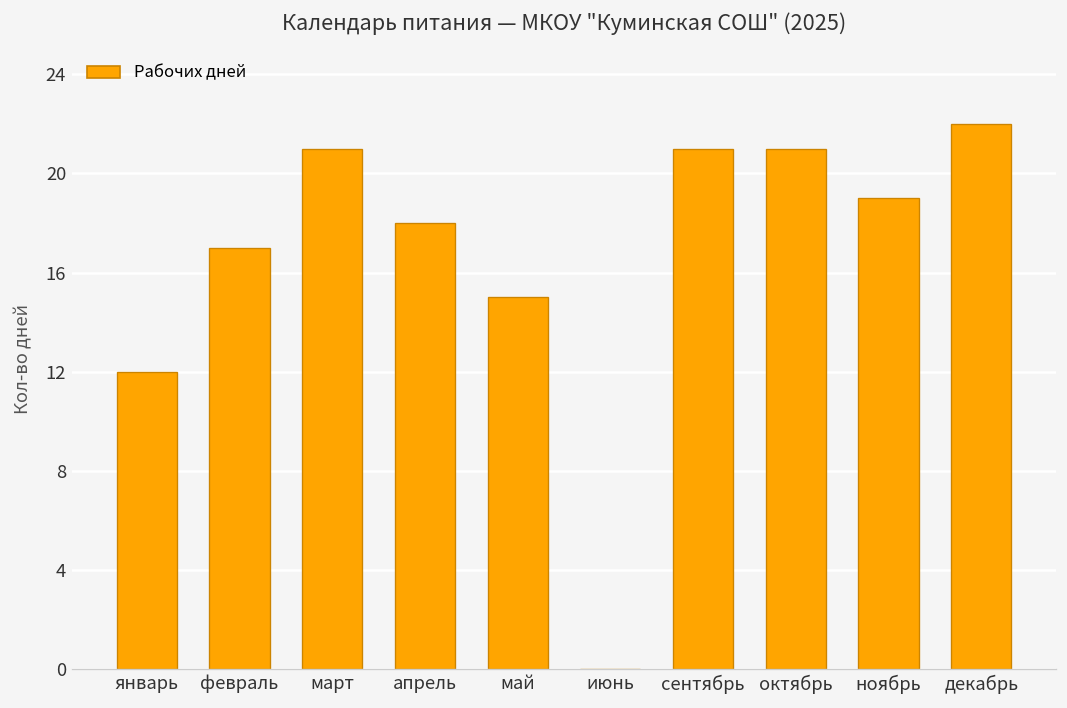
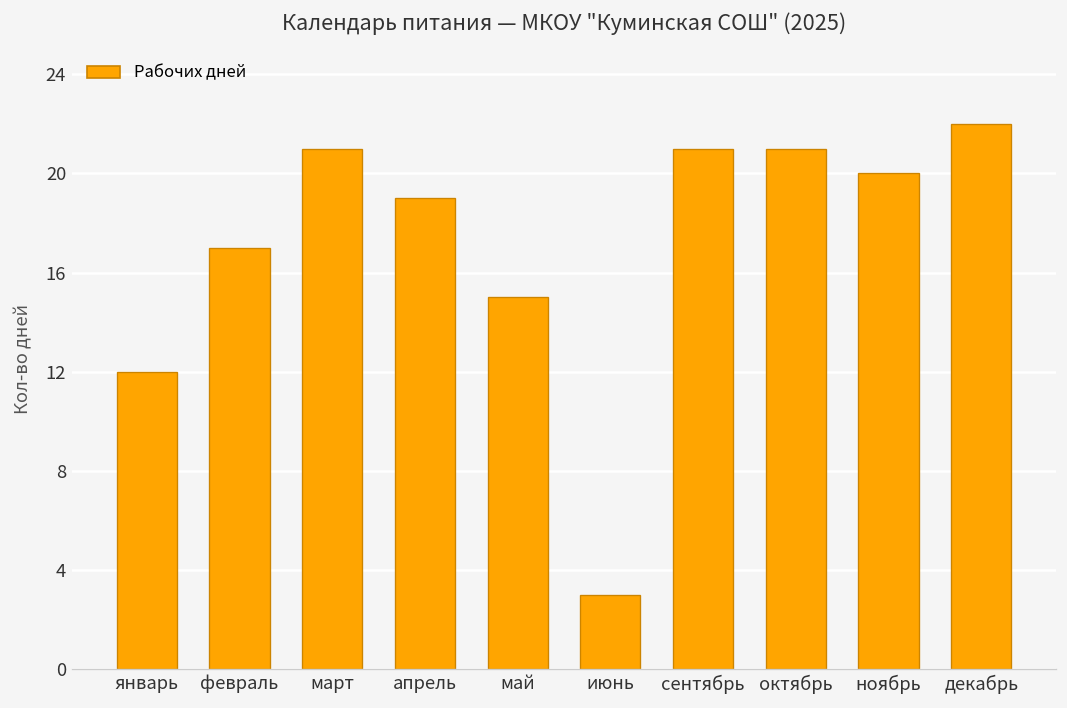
апрель: 18 -> 19
июнь: 0 -> 3
ноябрь: 19 -> 20
